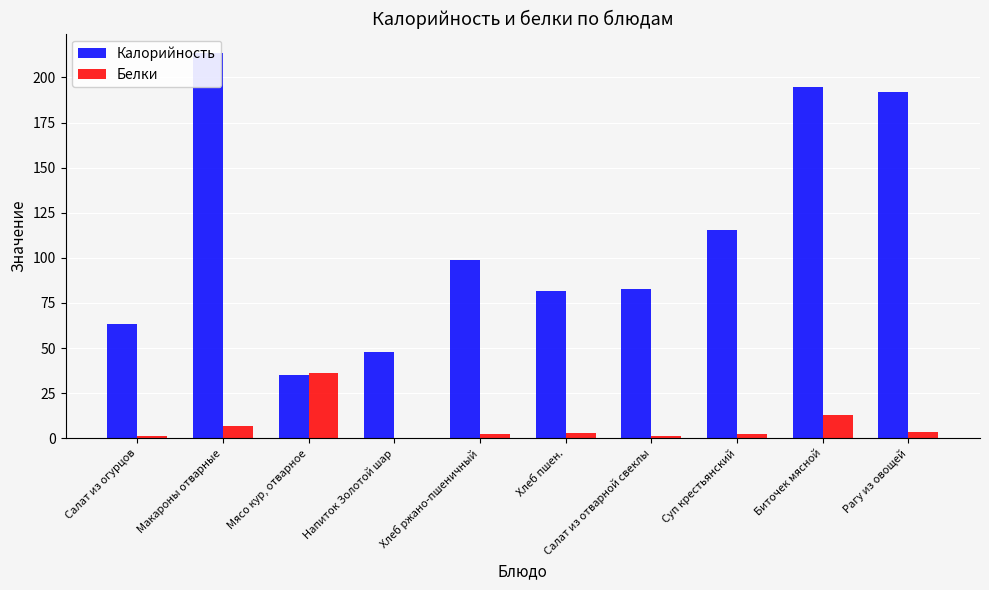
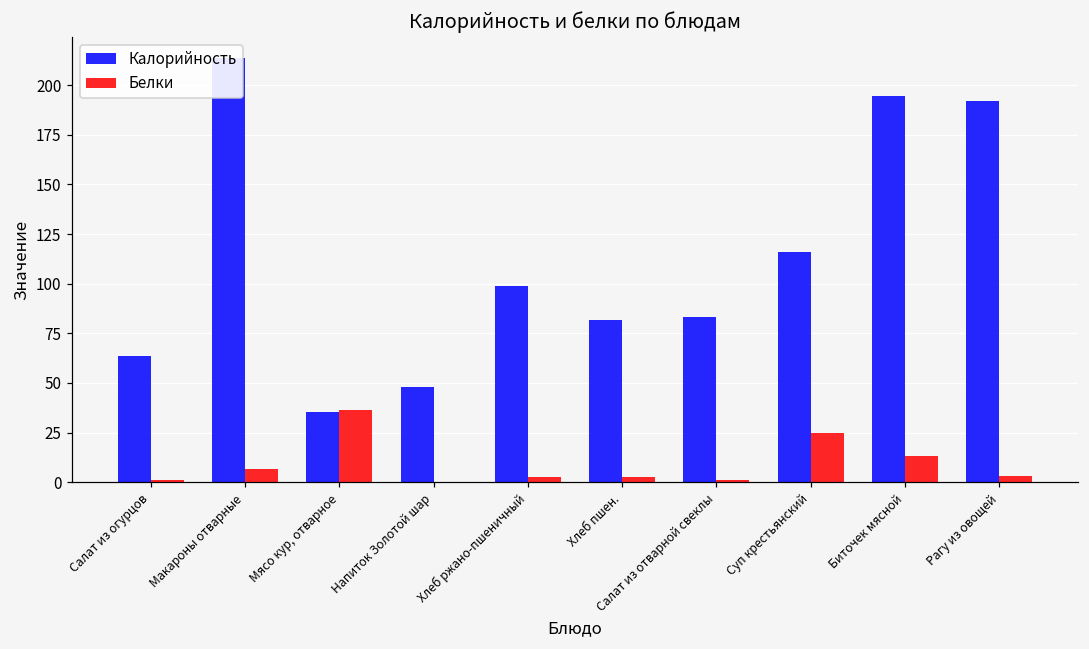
Белки, Суп крестьянский: 2 -> 25
